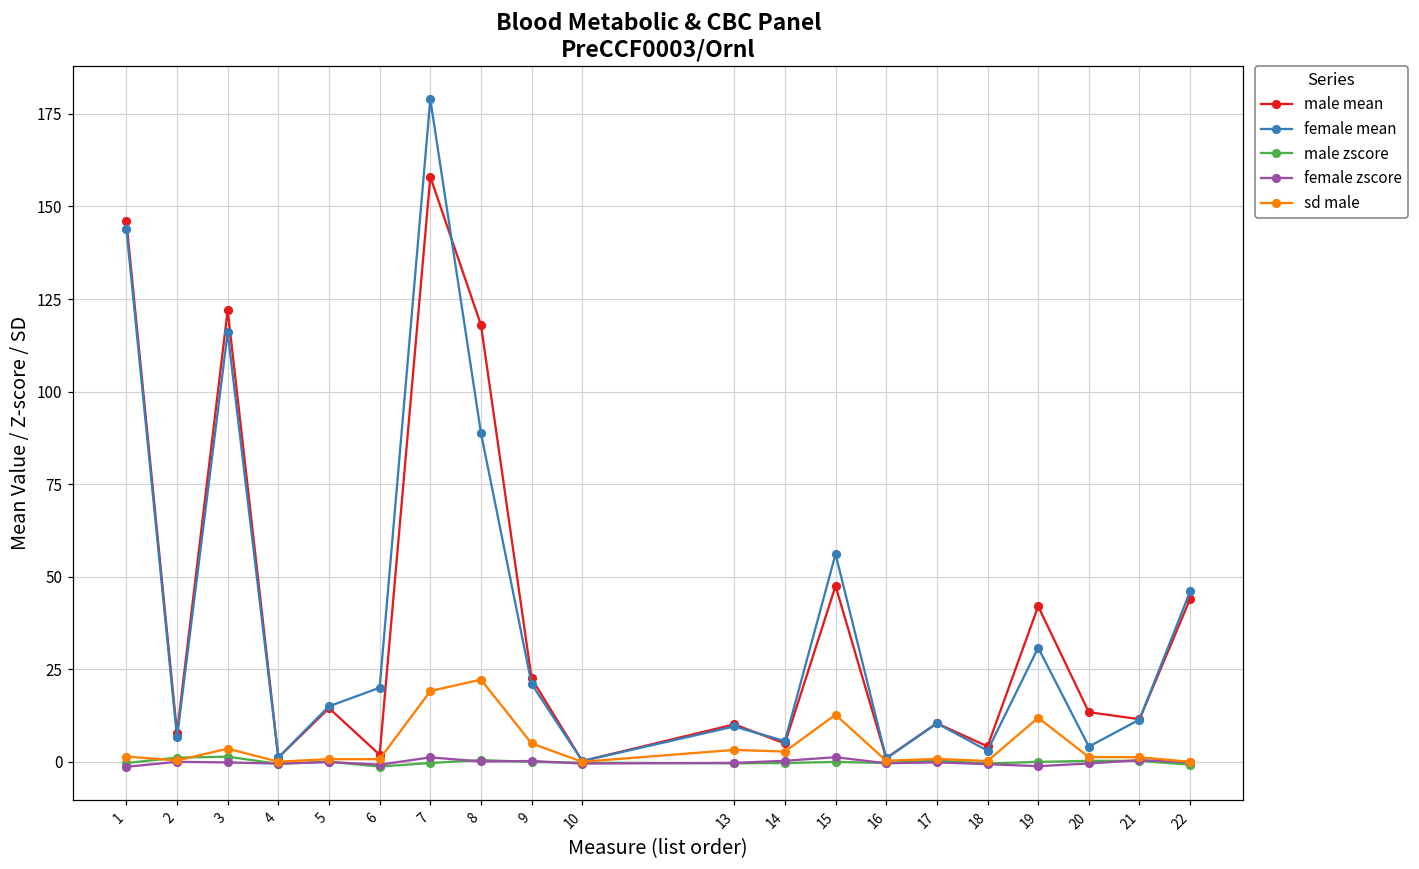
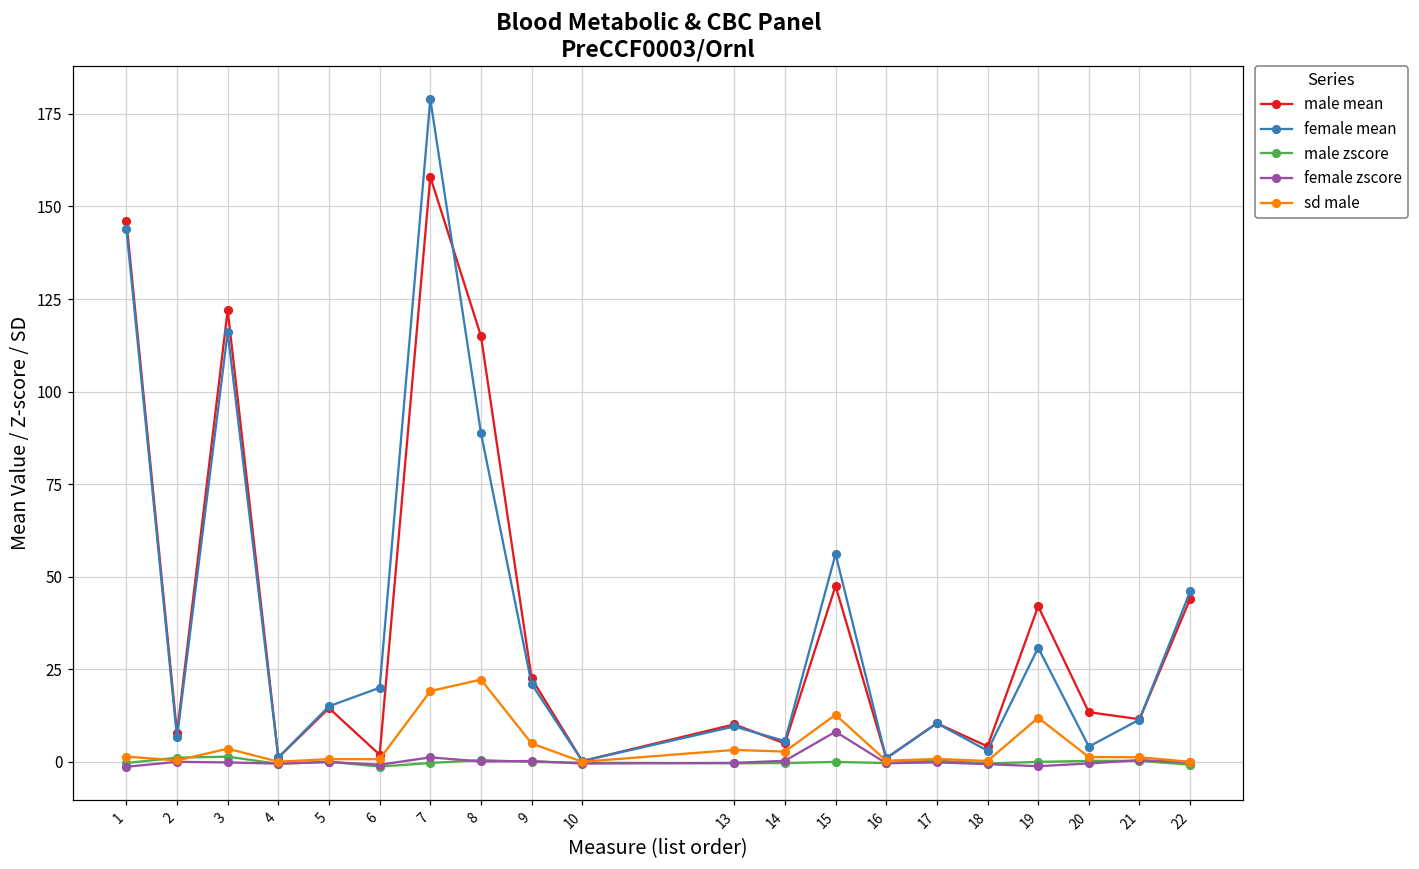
male mean, 8: 118 -> 115
female zscore, 15: 1 -> 8
